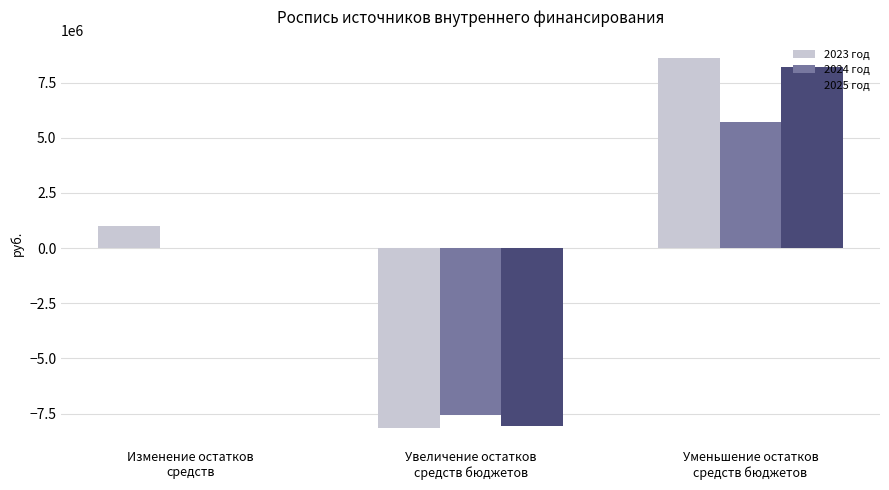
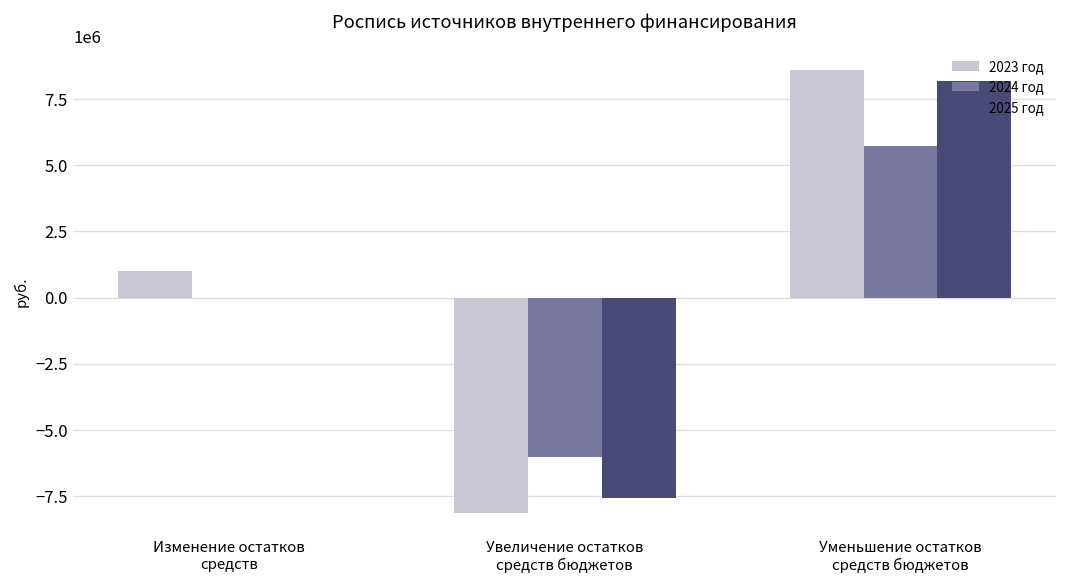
2024 год, Увеличение остатков средств бюджетов: -7600000 -> -6000000
2025 год, Увеличение остатков средств бюджетов: -8100000 -> -7600000
